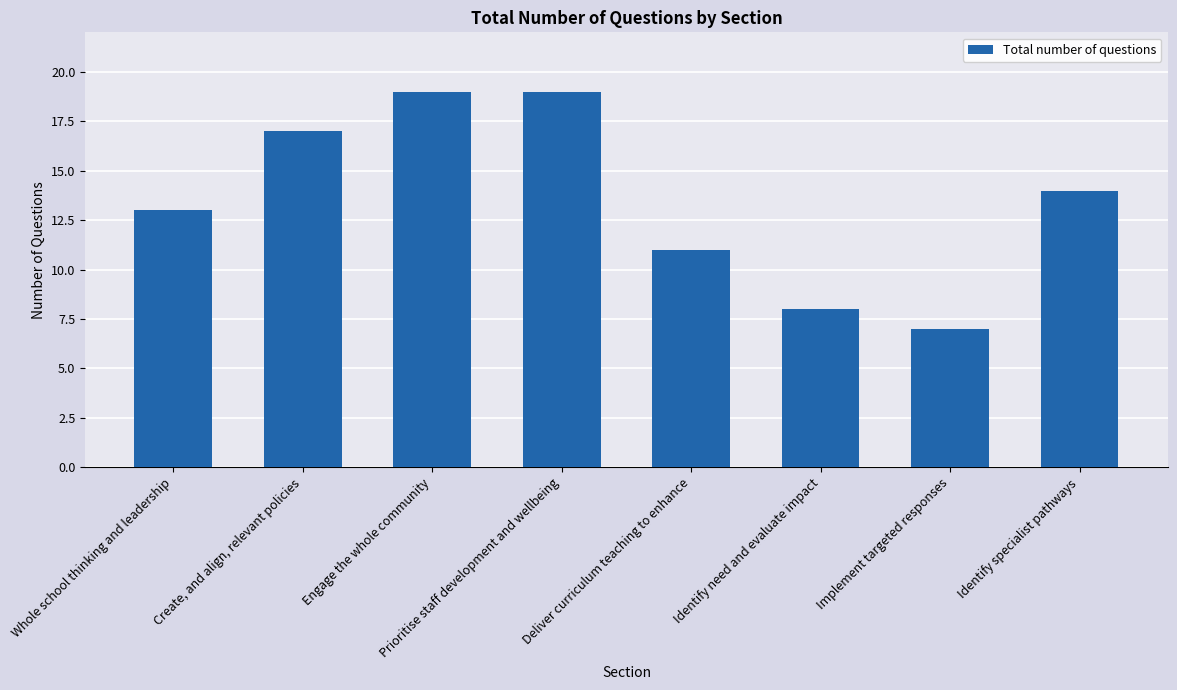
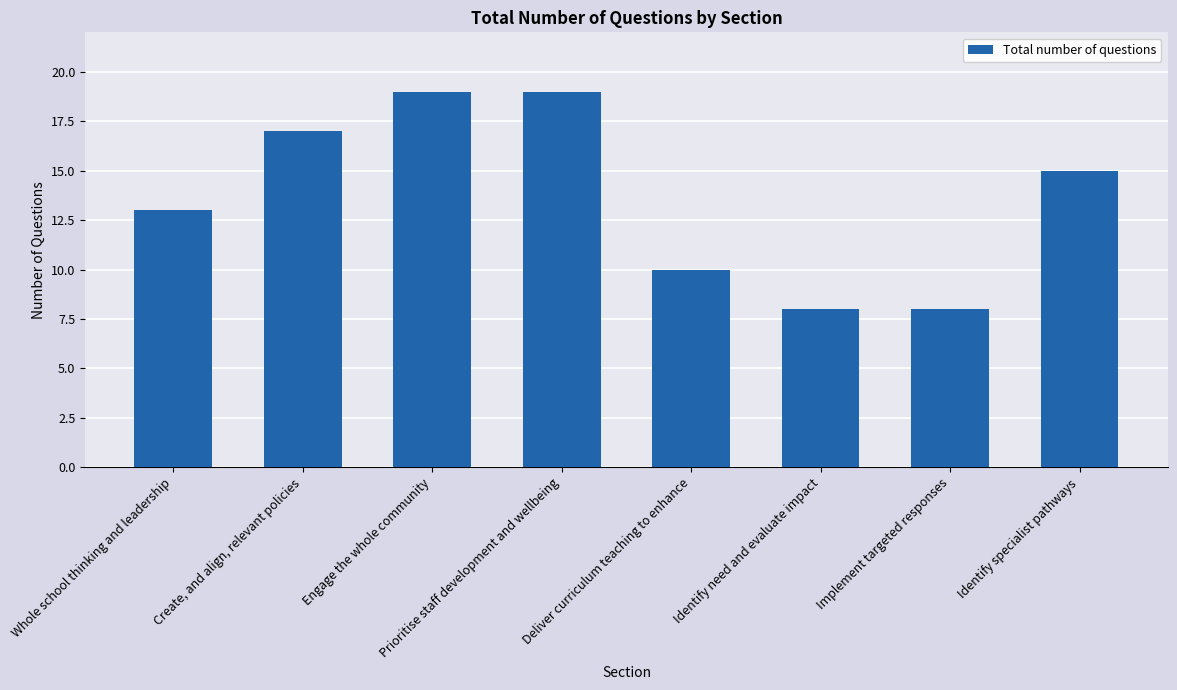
Deliver curriculum teaching to enhance: 11 -> 10
Implement targeted responses: 7 -> 8
Identify specialist pathways: 14 -> 15
